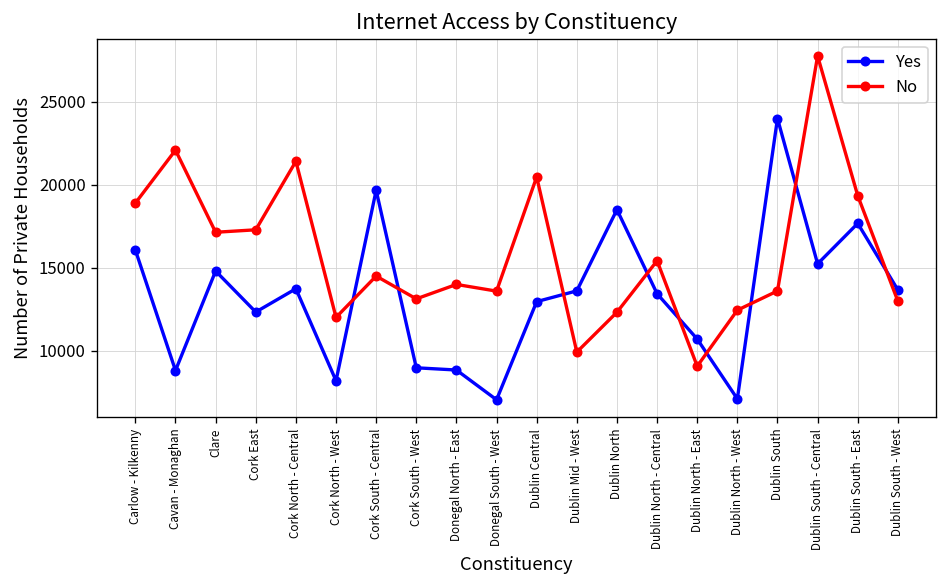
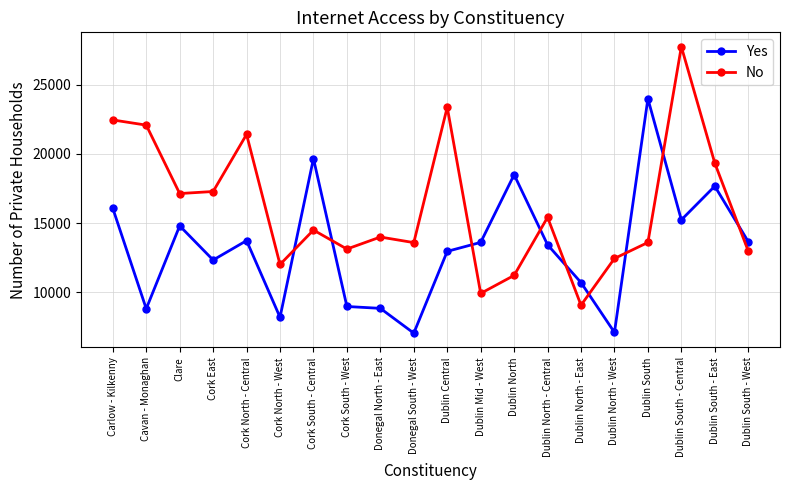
No, Carlow - Kilkenny: 18900 -> 22500
No, Dublin Central: 20500 -> 23400
No, Dublin North: 12300 -> 11200
